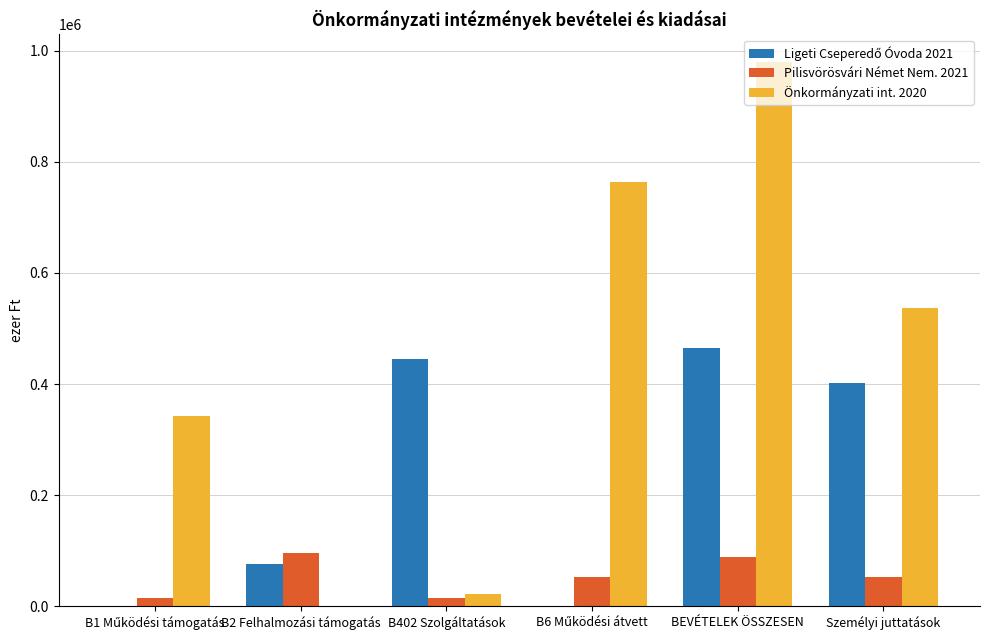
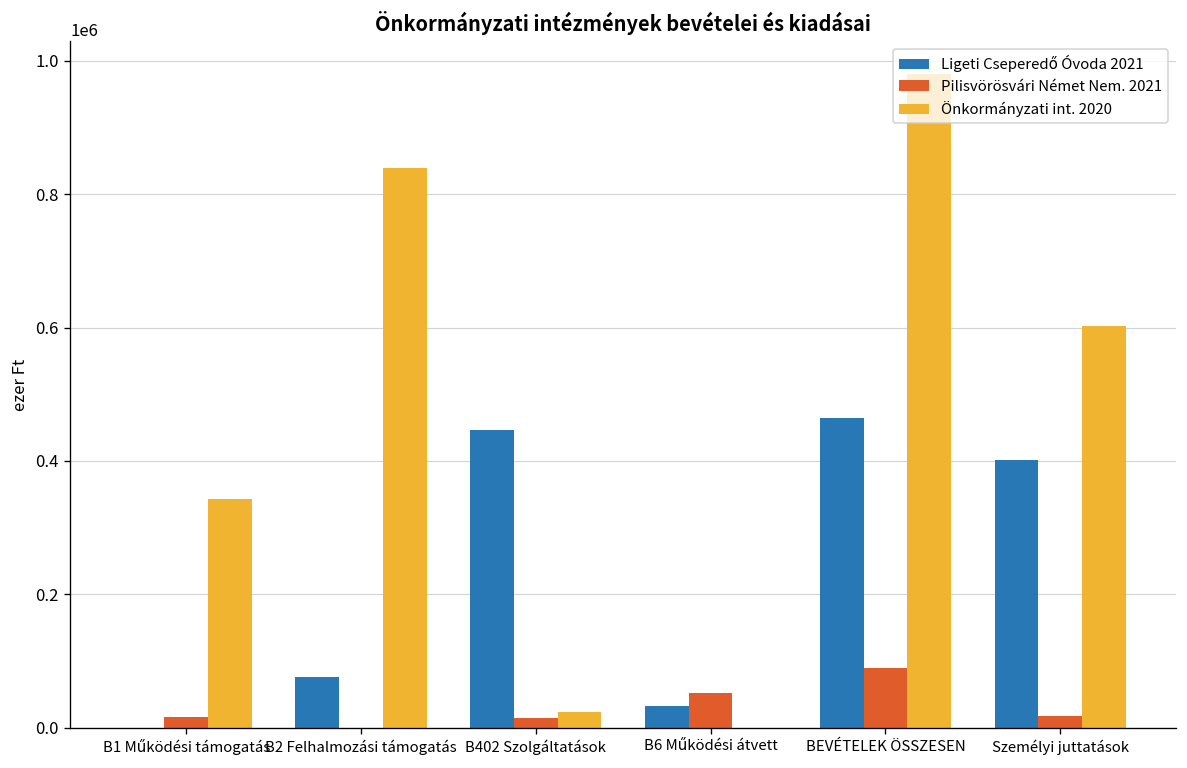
Pilisvörösvári Német Nem. 2021, B2 Felhalmozási támogatás: 100000 -> 0
Önkormányzati int. 2020, B2 Felhalmozási támogatás: 0 -> 840000
Ligeti Cseperedő Óvoda 2021, B6 Működési átvett: 0 -> 30000
Önkormányzati int. 2020, B6 Működési átvett: 760000 -> 0
Pilisvörösvári Német Nem. 2021, Személyi juttatások: 50000 -> 20000
Önkormányzati int. 2020, Személyi juttatások: 540000 -> 600000
